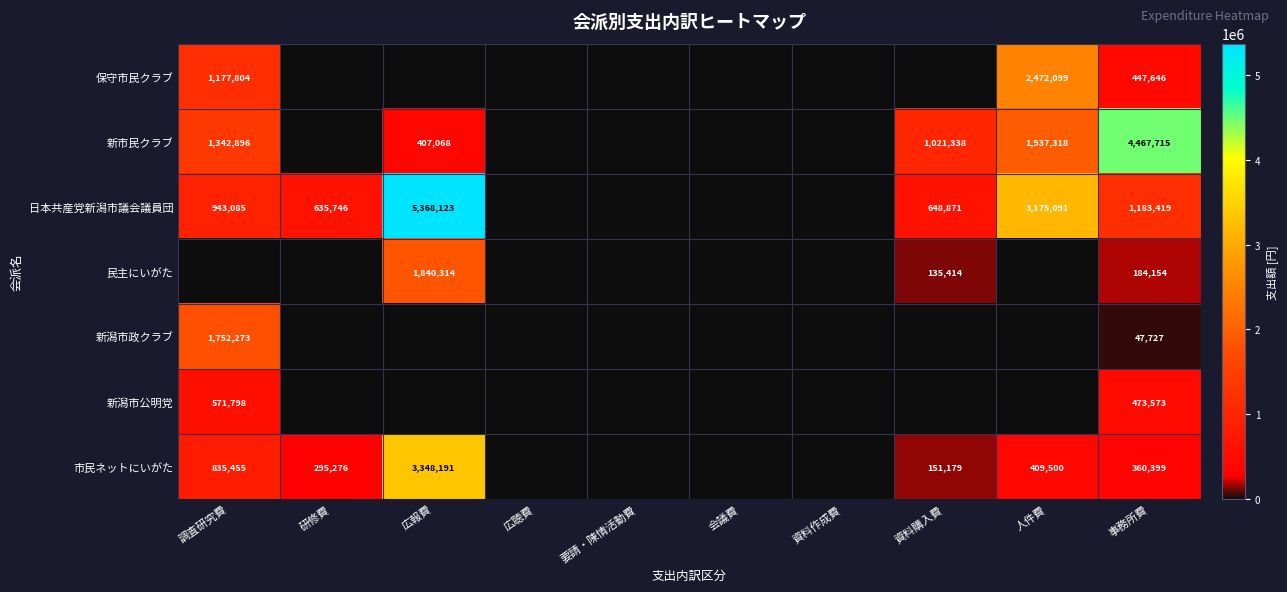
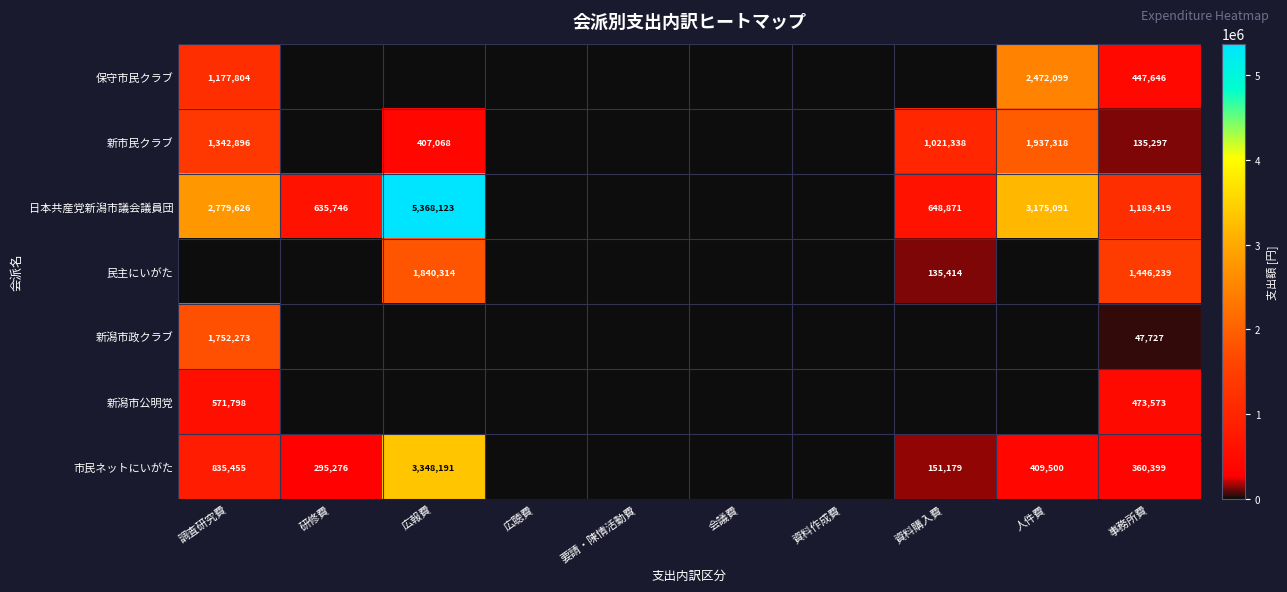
新市民クラブ, 事務所費: 4,467,715 -> 135,297
日本共産党新潟市議会議員団, 調査研究費: 943,085 -> 2,779,626
民主にいがた, 事務所費: 184,154 -> 1,446,239
